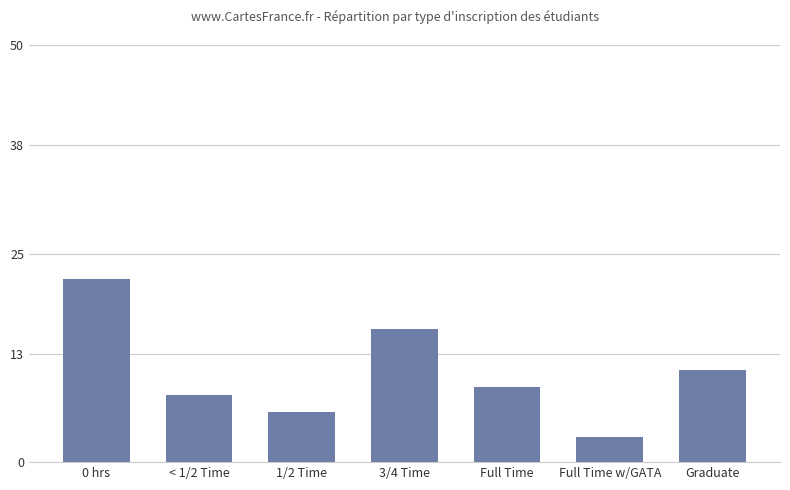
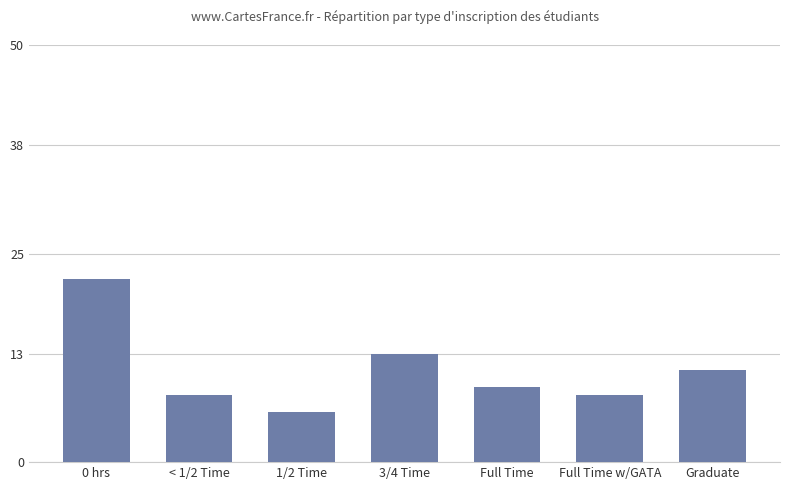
3/4 Time: 16 -> 13
Full Time w/GATA: 3 -> 8
